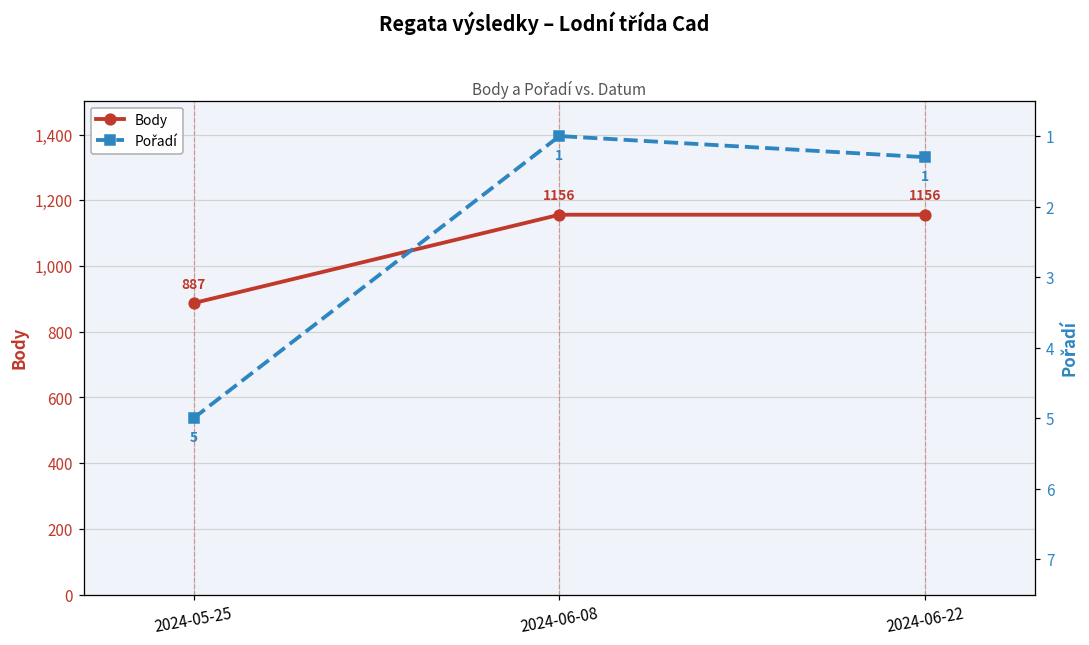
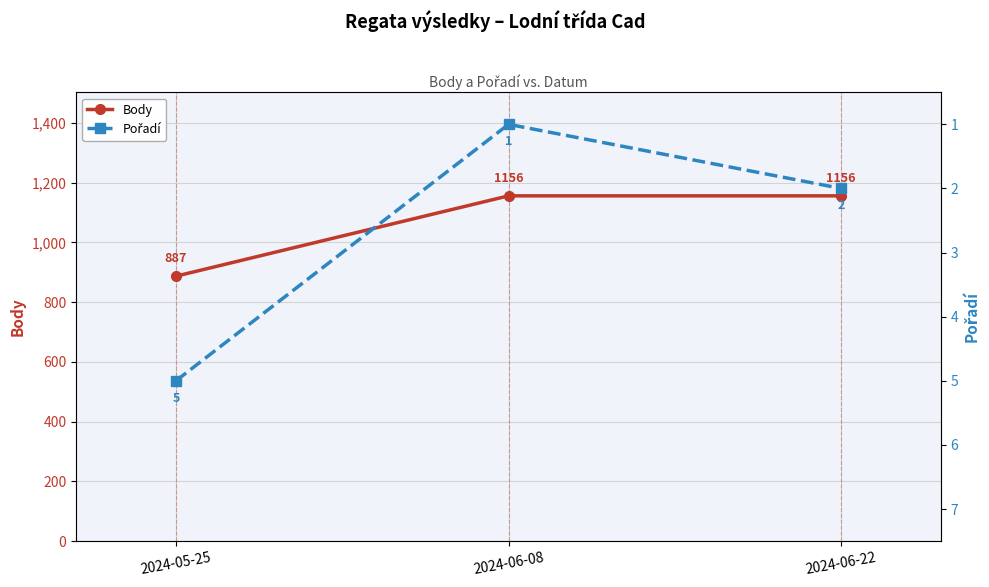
Pořadí, 2024-06-22: 1 -> 2
